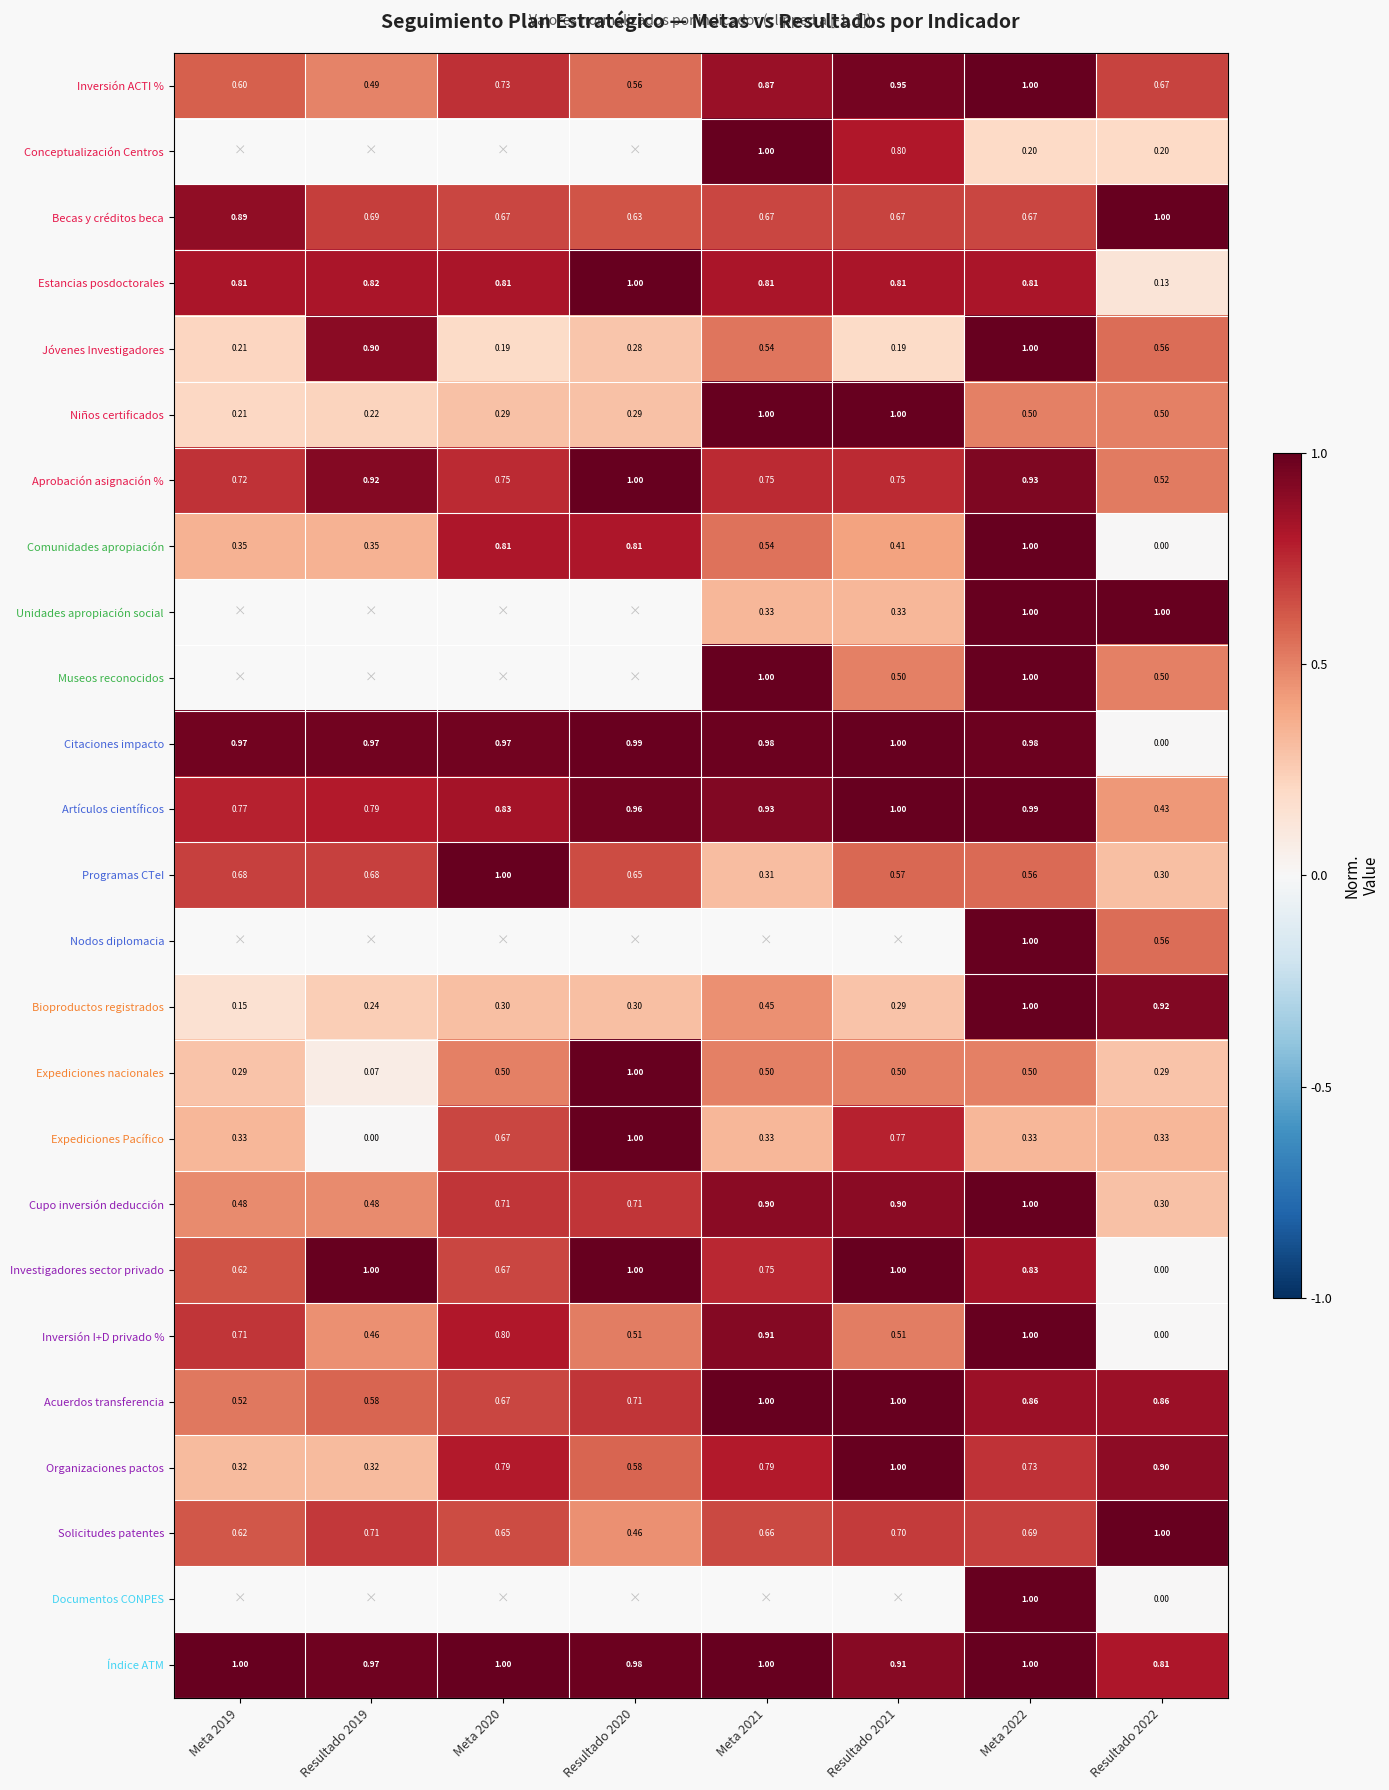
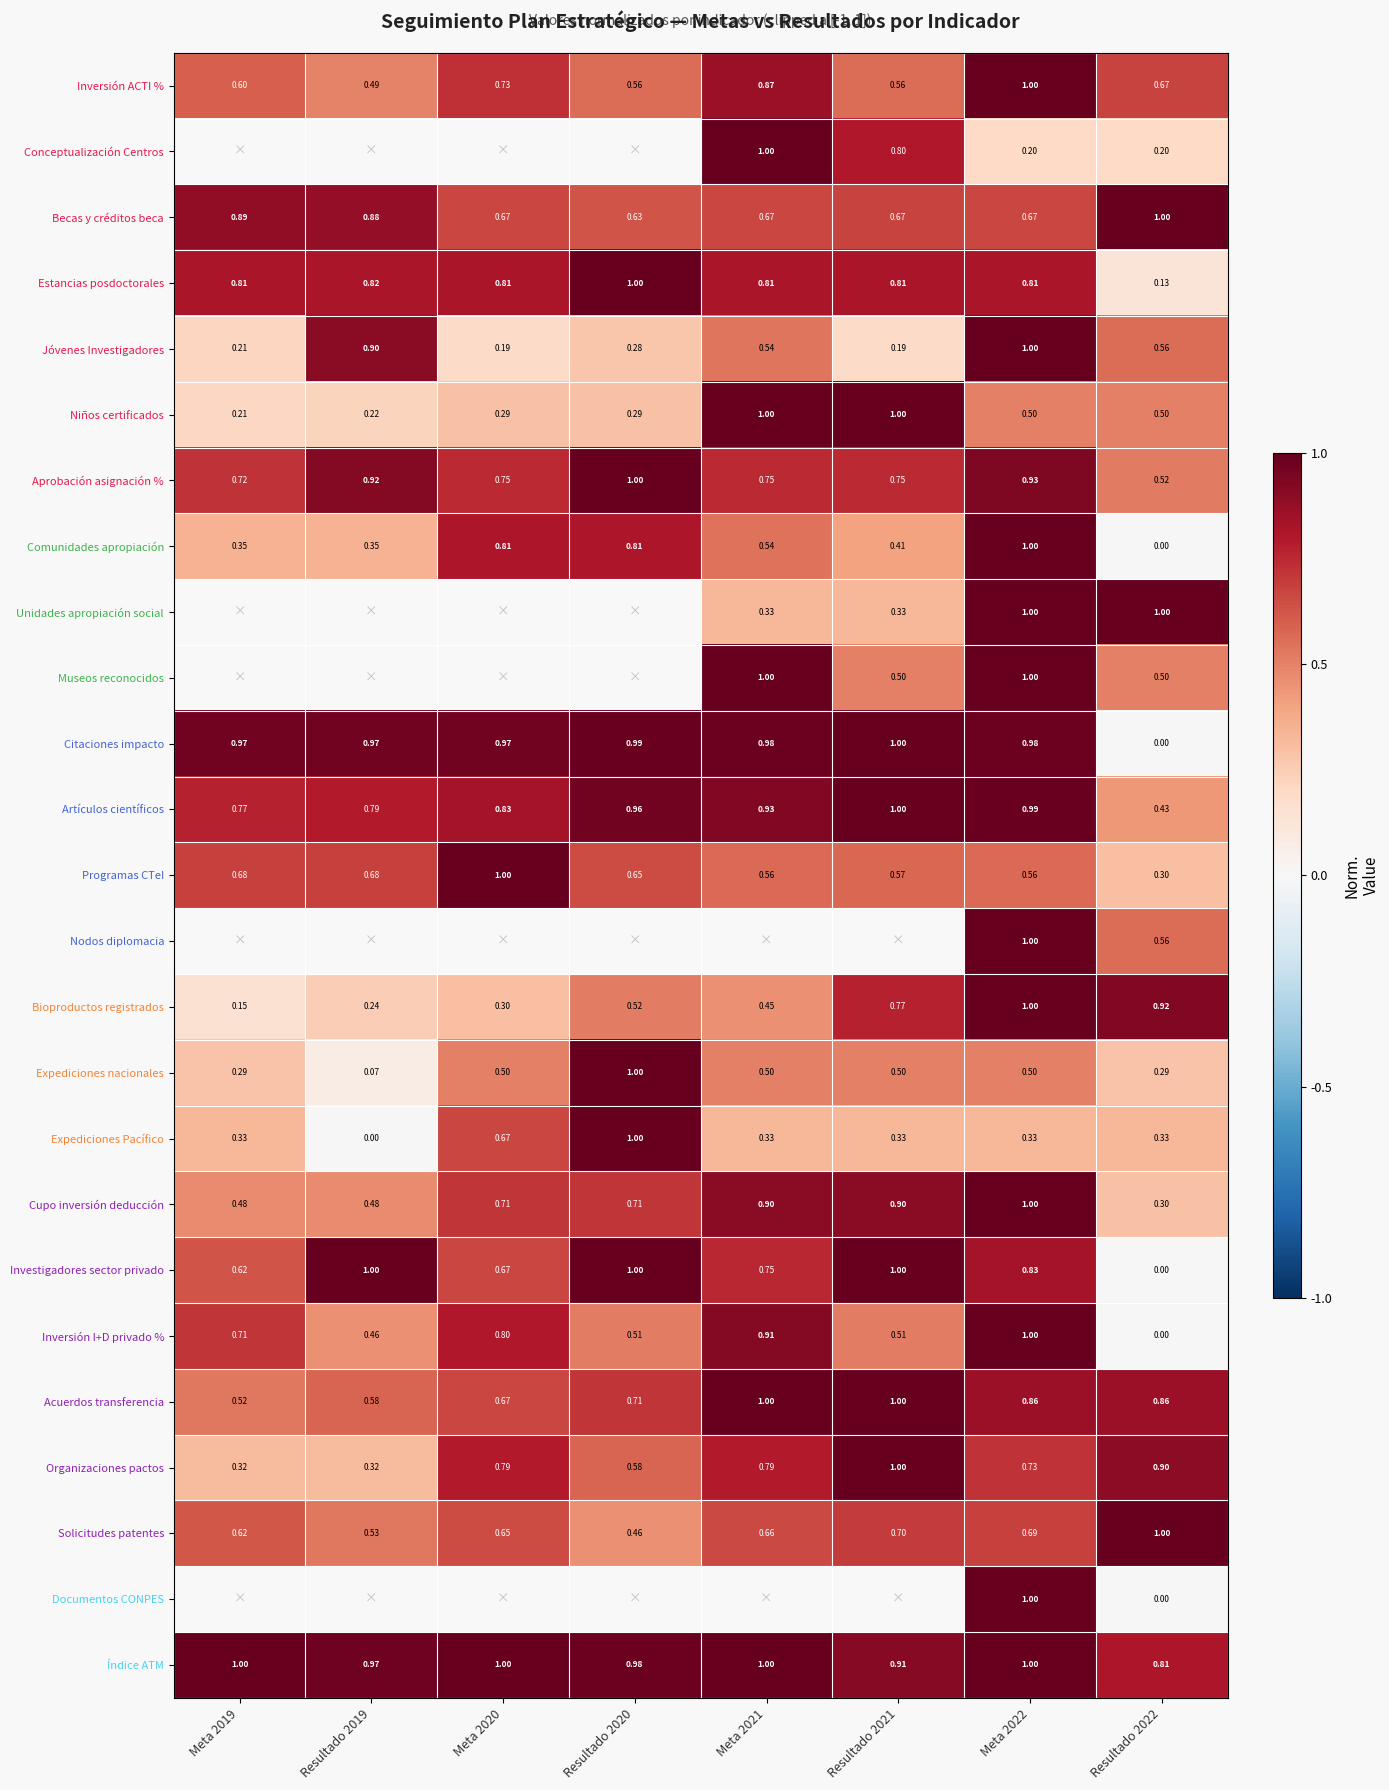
Inversión ACTI %, Resultado 2021: 0.95 -> 0.56
Becas y créditos beca, Resultado 2019: 0.69 -> 0.88
Programas CTeI, Meta 2021: 0.31 -> 0.56
Bioproductos registrados, Resultado 2020: 0.30 -> 0.52
Bioproductos registrados, Resultado 2021: 0.29 -> 0.77
Expediciones Pacífico, Resultado 2021: 0.77 -> 0.33
Solicitudes patentes, Resultado 2019: 0.71 -> 0.53
